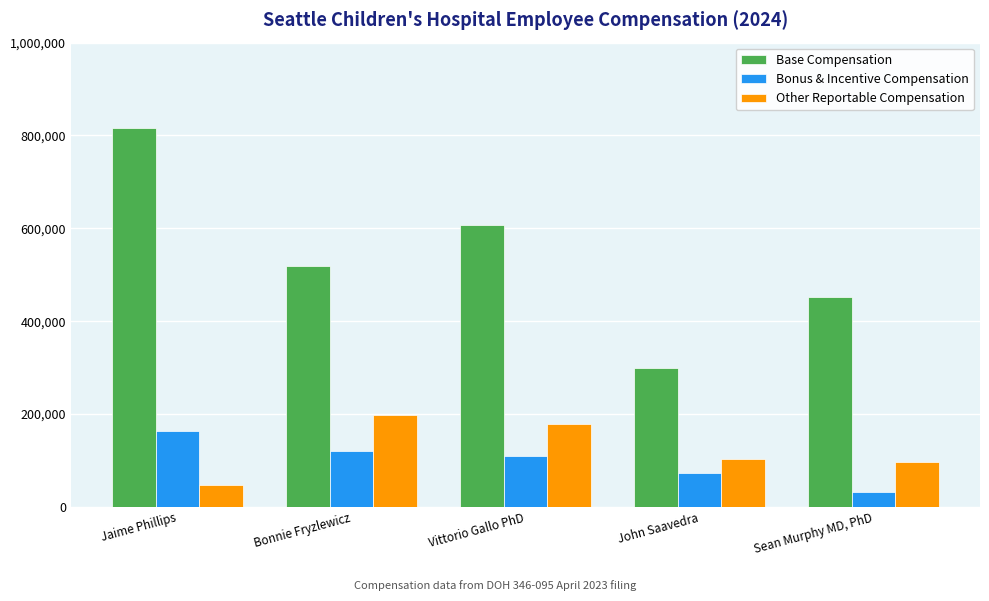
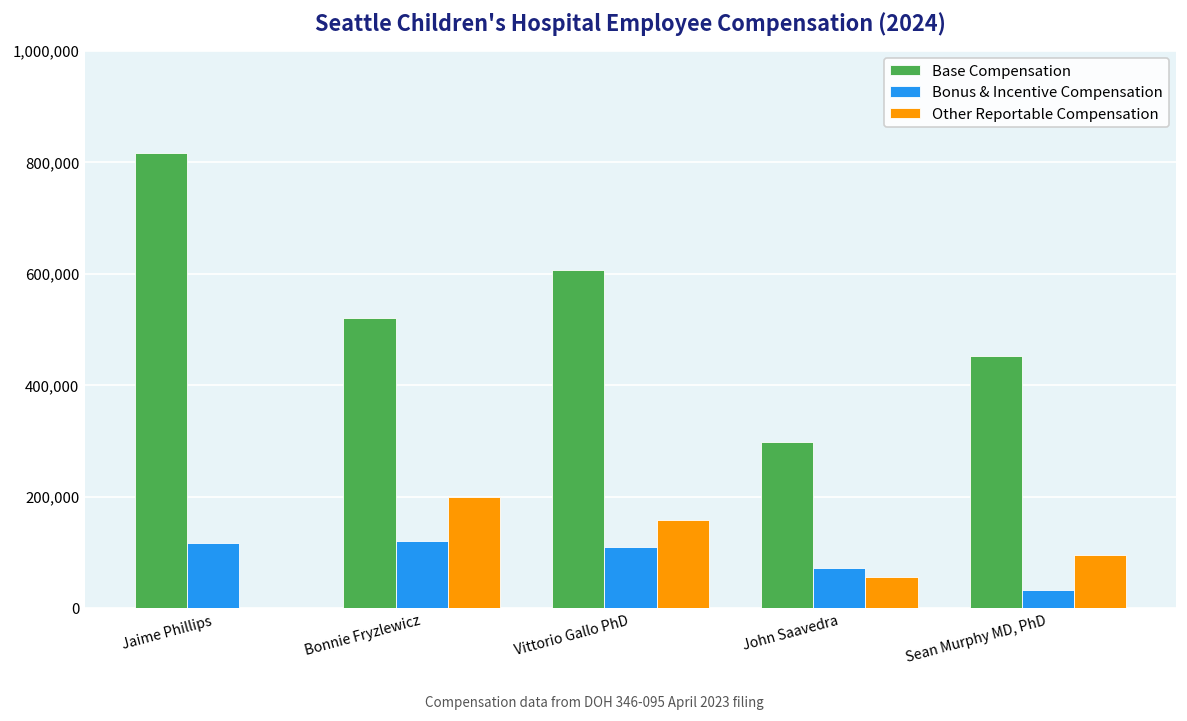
Bonus & Incentive Compensation, Jaime Phillips: 160,000 -> 120,000
Other Reportable Compensation, Jaime Phillips: 50,000 -> 0
Other Reportable Compensation, Vittorio Gallo PhD: 180,000 -> 160,000
Other Reportable Compensation, John Saavedra: 100,000 -> 60,000
